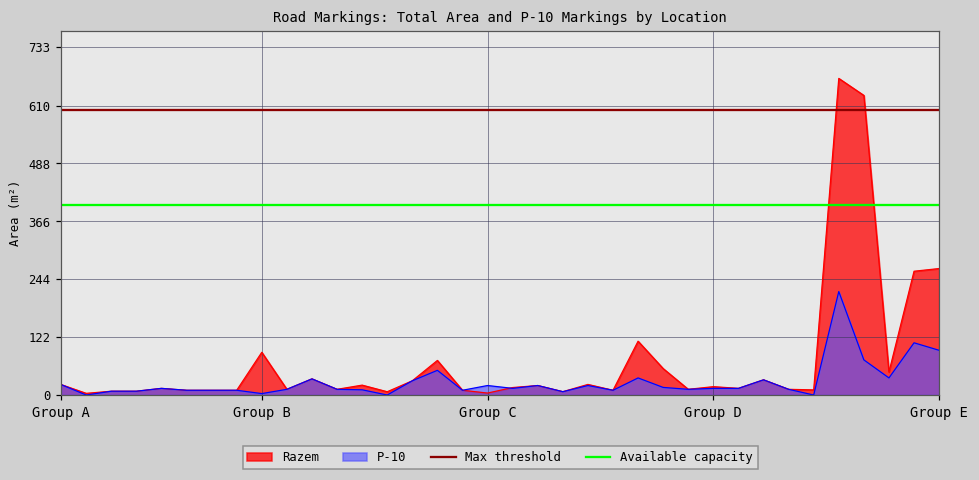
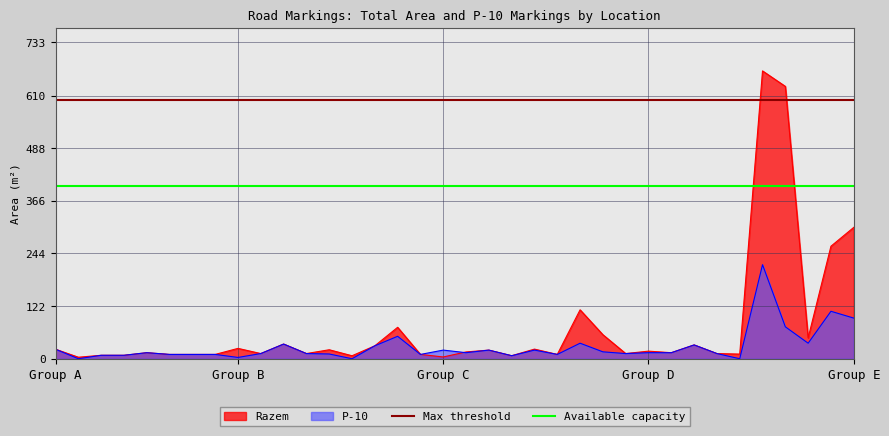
Razem, Group B: 90 -> 20
Razem, Group E: 270 -> 300
